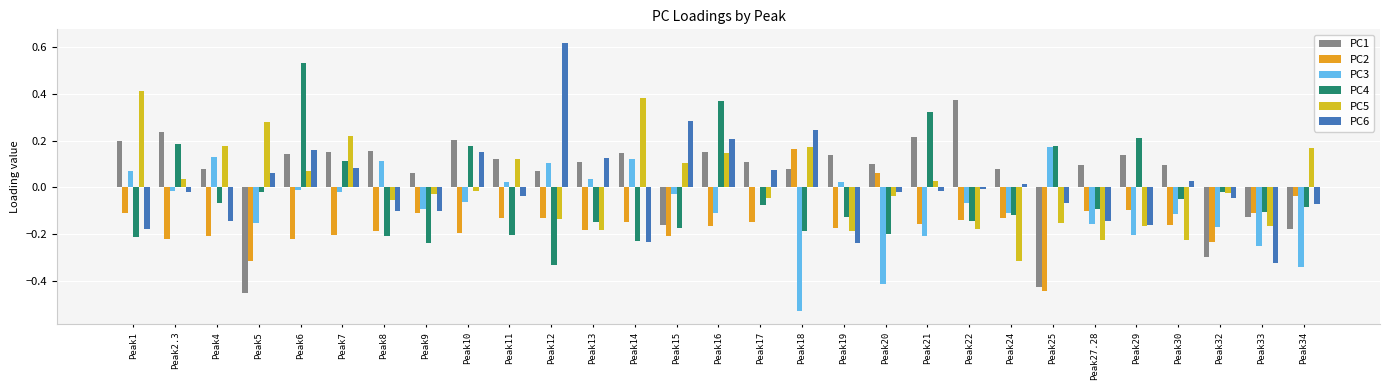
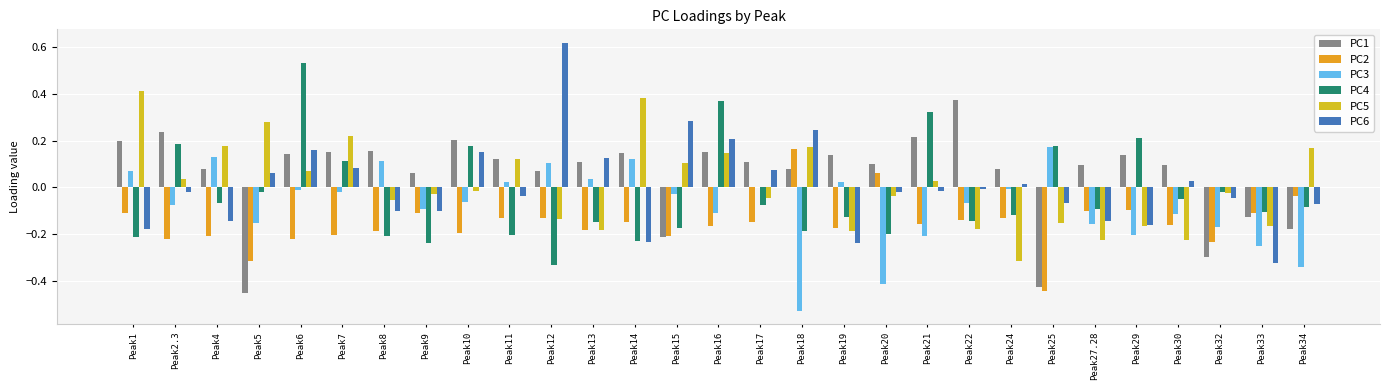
PC3, Peak2.3: -0.02 -> -0.08
PC1, Peak15: -0.16 -> -0.21
PC3, Peak24: -0.11 -> -0.01
